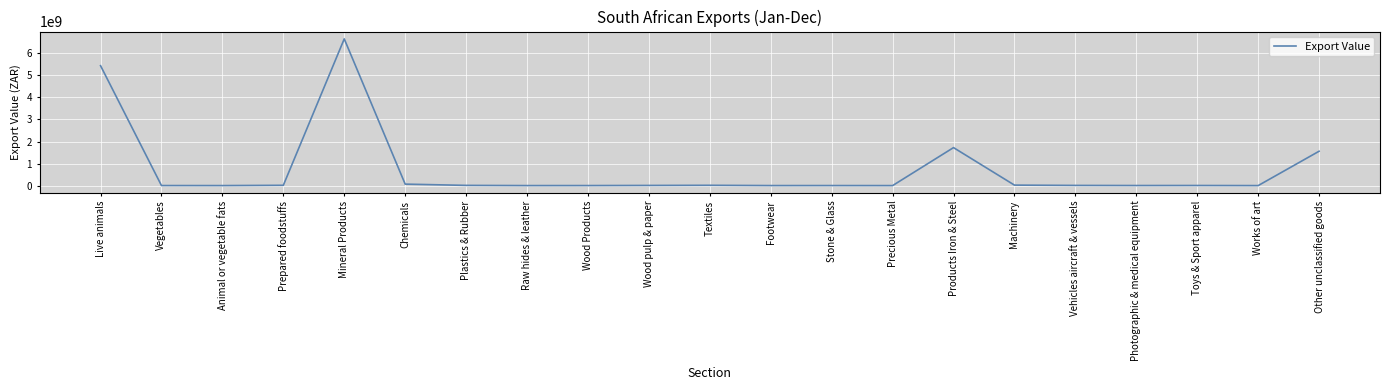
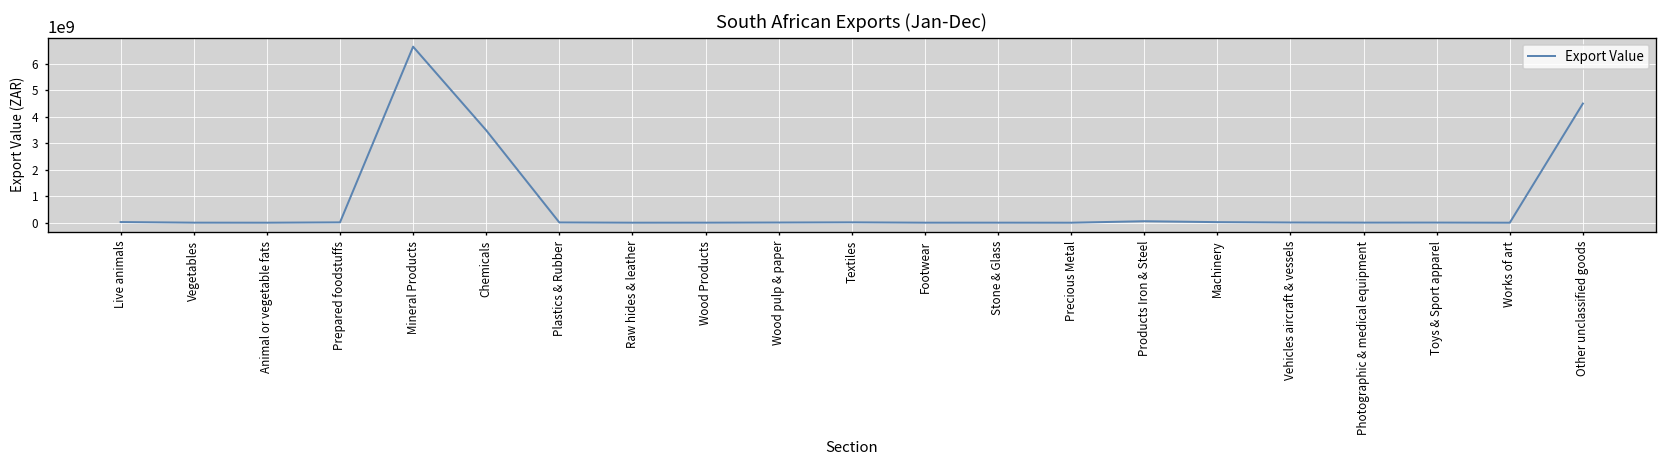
Live animals: 5400000000 -> 0
Chemicals: 100000000 -> 3500000000
Products Iron & Steel: 1700000000 -> 100000000
Other unclassified goods: 1600000000 -> 4500000000
